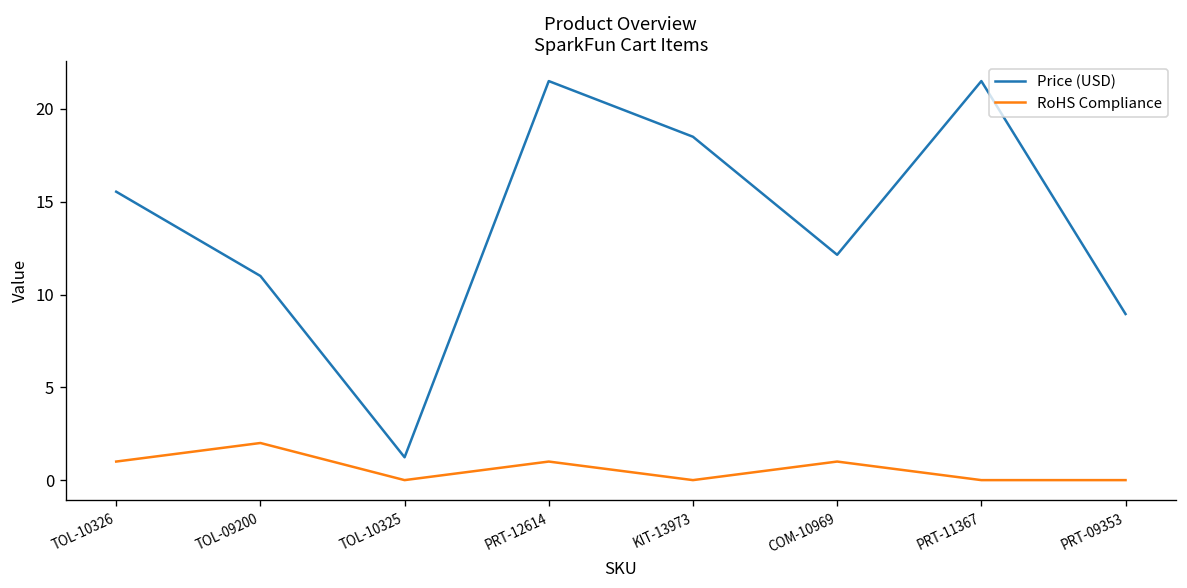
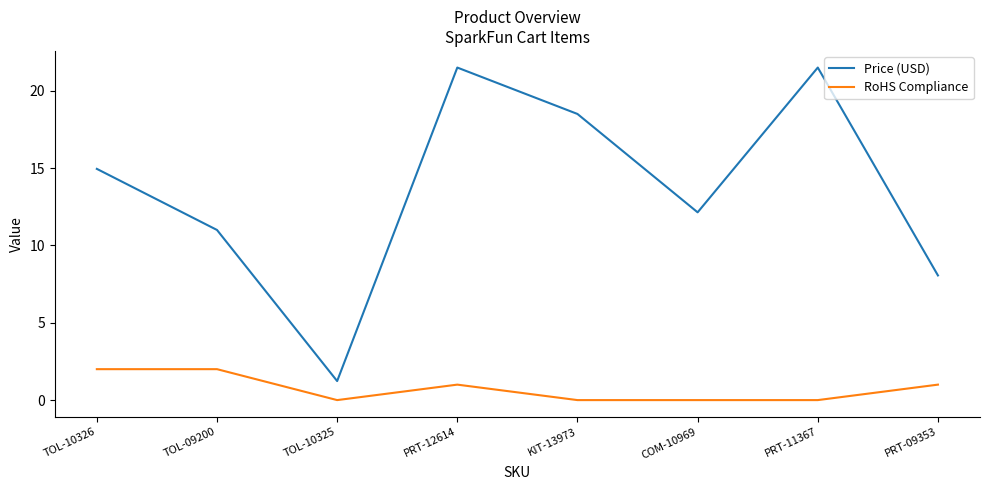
Price (USD), TOL-10326: 15.5 -> 15.0
RoHS Compliance, TOL-10326: 1 -> 2
RoHS Compliance, COM-10969: 1 -> 0
Price (USD), PRT-09353: 9.0 -> 8.1
RoHS Compliance, PRT-09353: 0 -> 1
